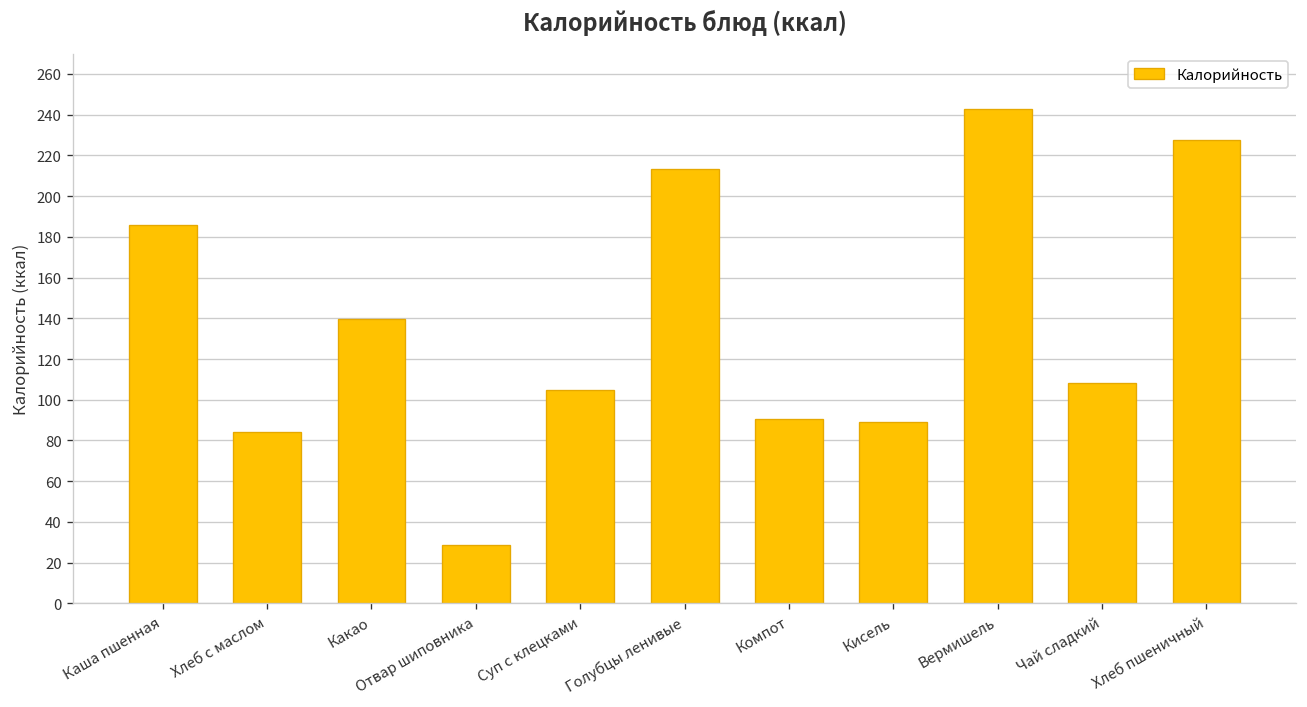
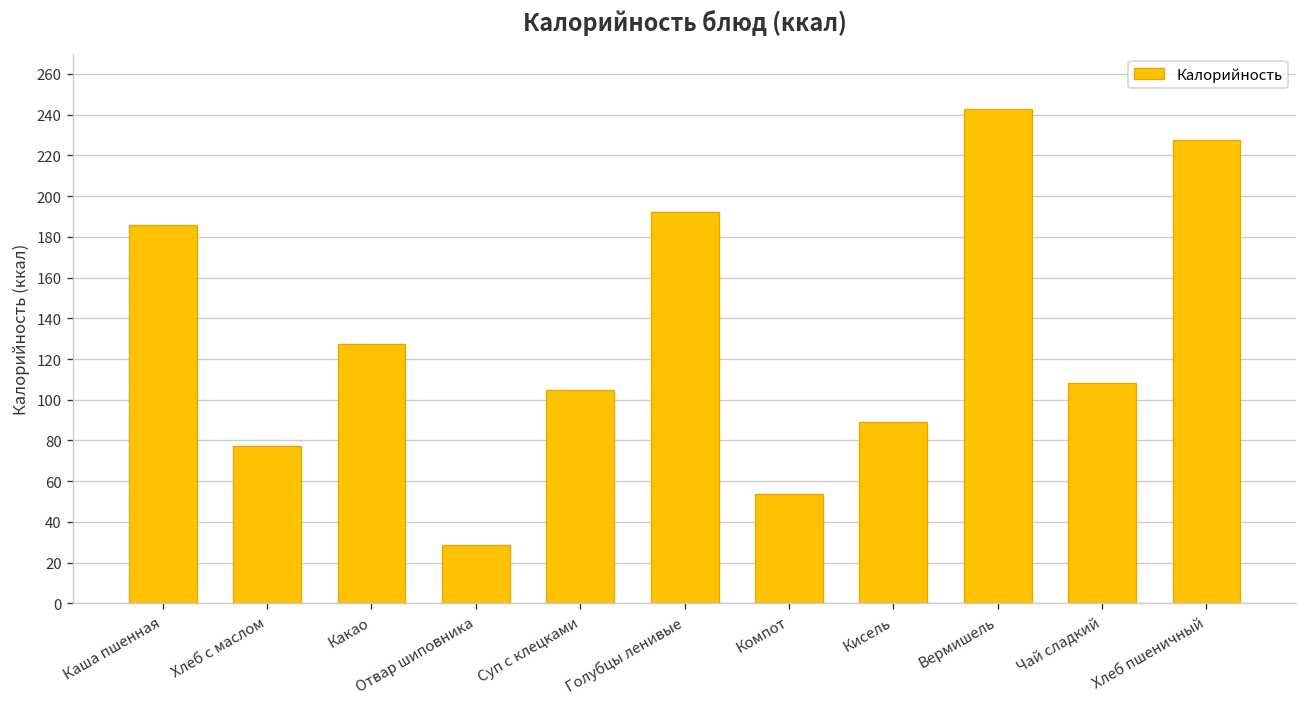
Хлеб с маслом: 84 -> 77
Какао: 140 -> 127
Голубцы ленивые: 213 -> 192
Компот: 91 -> 54
